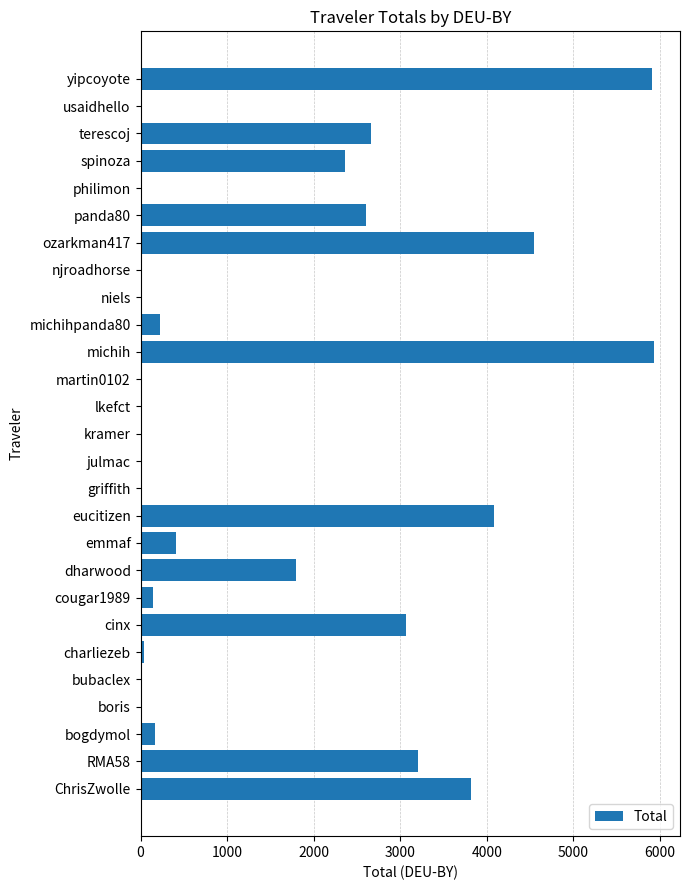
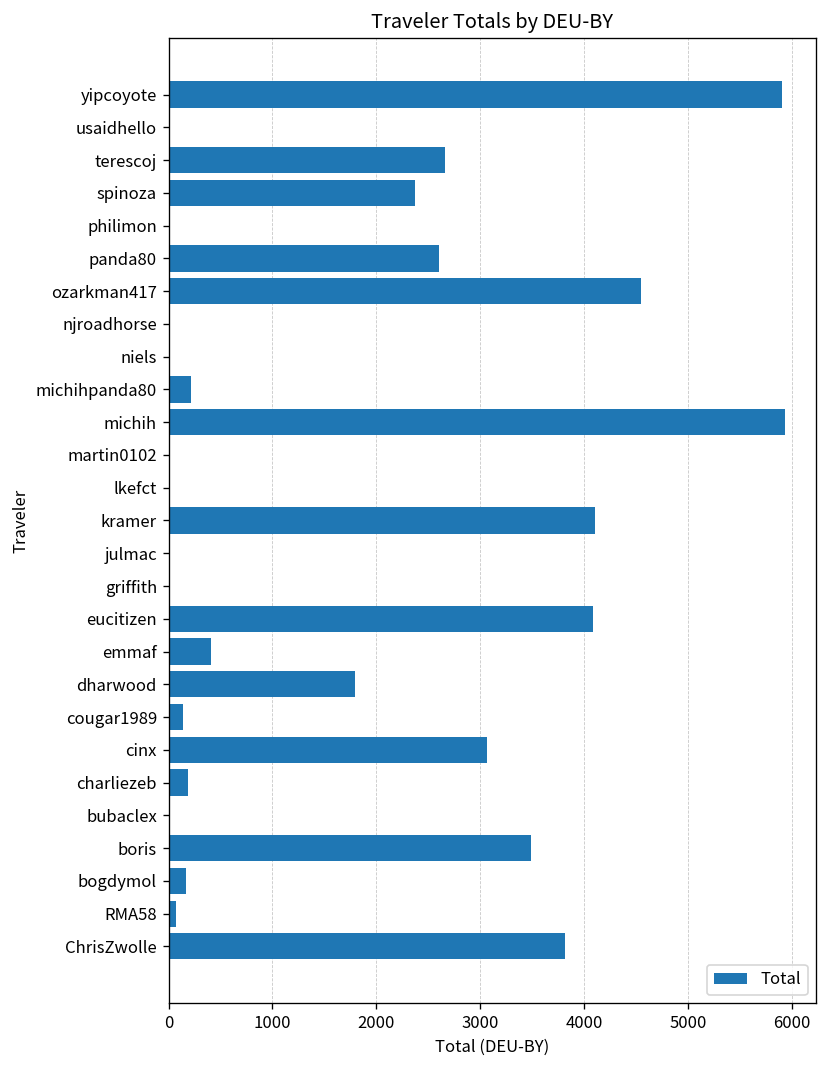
kramer: 0 -> 4100
charliezeb: 0 -> 200
boris: 0 -> 3500
RMA58: 3200 -> 100
